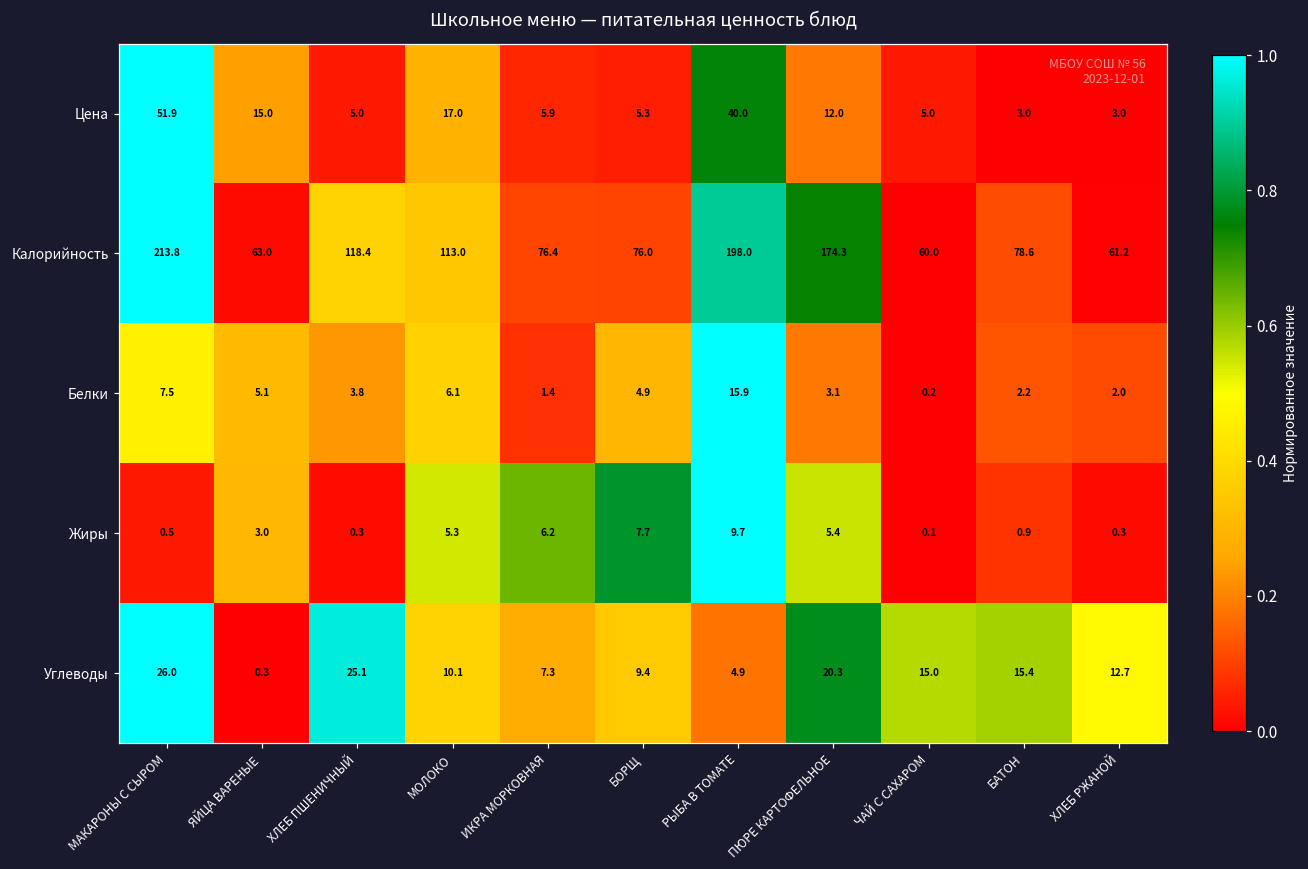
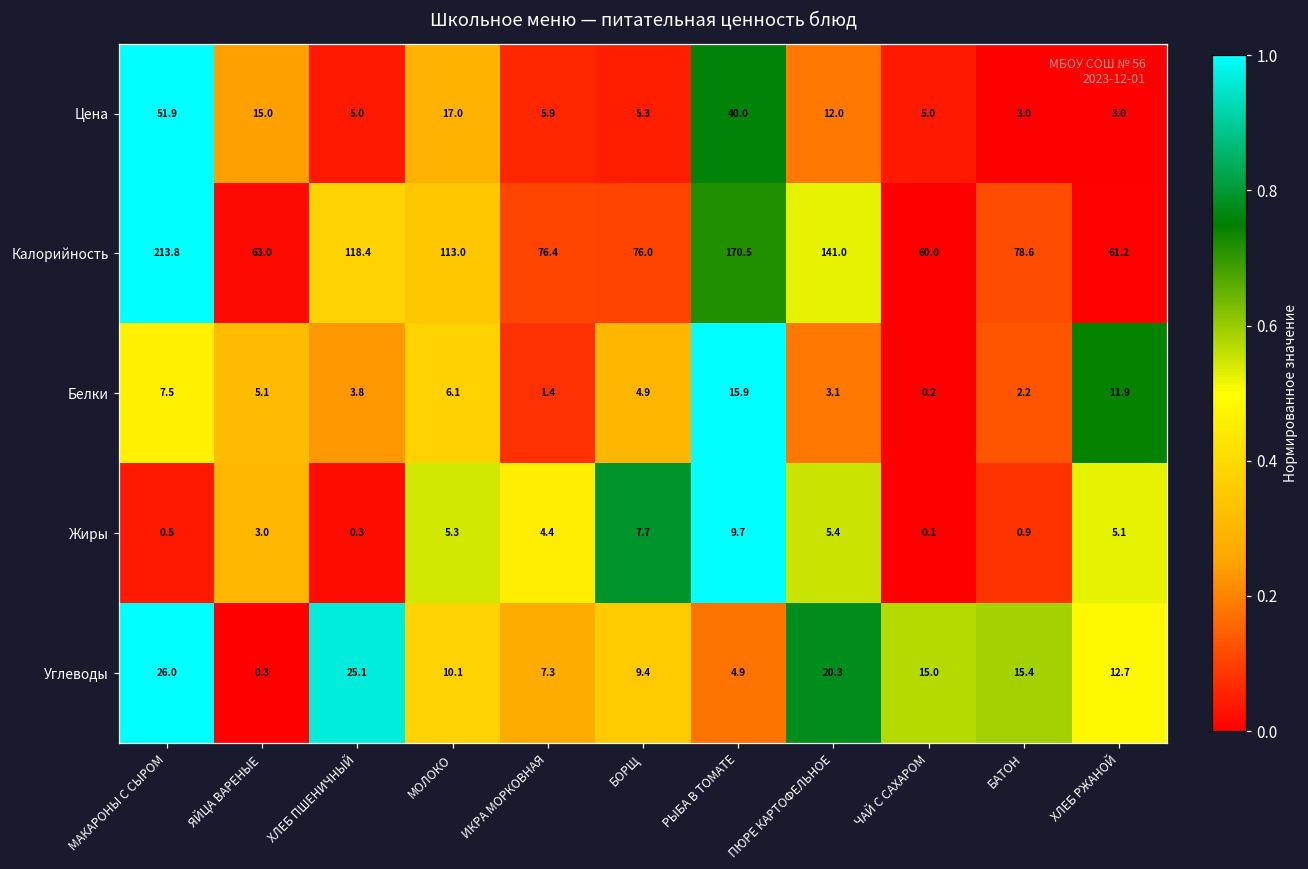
Калорийность, РЫБА В ТОМАТЕ: 198.0 -> 170.5
Калорийность, ПЮРЕ КАРТОФЕЛЬНОЕ: 174.3 -> 141.0
Белки, ХЛЕБ РЖАНОЙ: 2.0 -> 11.9
Жиры, ИКРА МОРКОВНАЯ: 6.2 -> 4.4
Жиры, ХЛЕБ РЖАНОЙ: 0.3 -> 5.1
